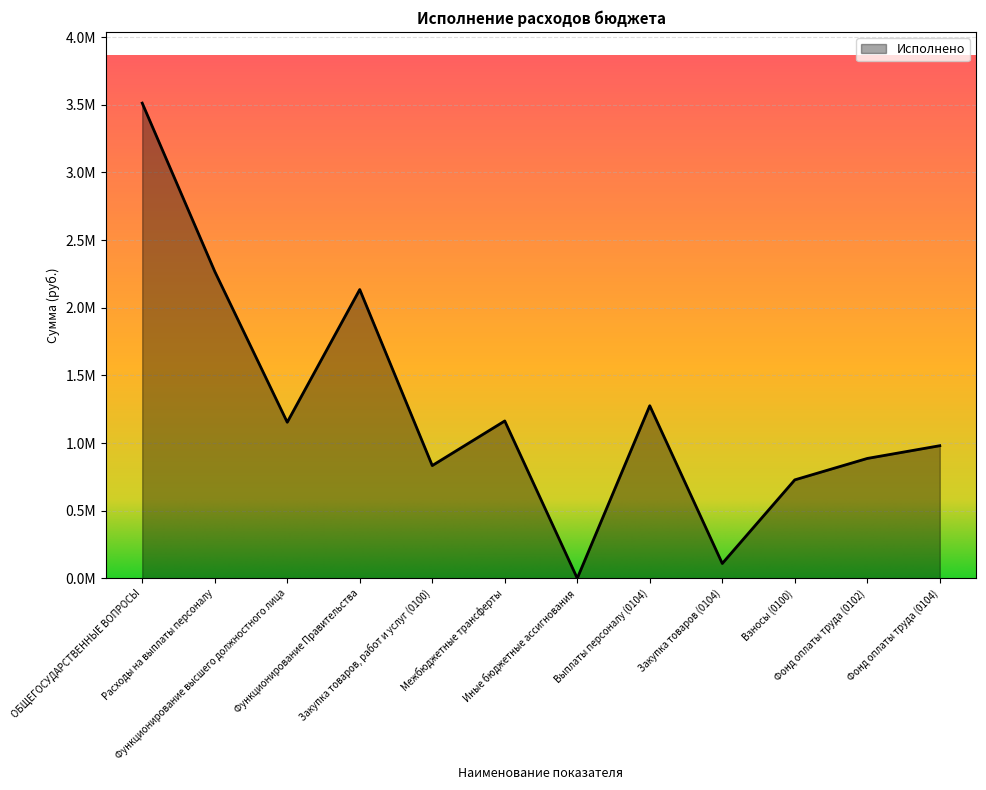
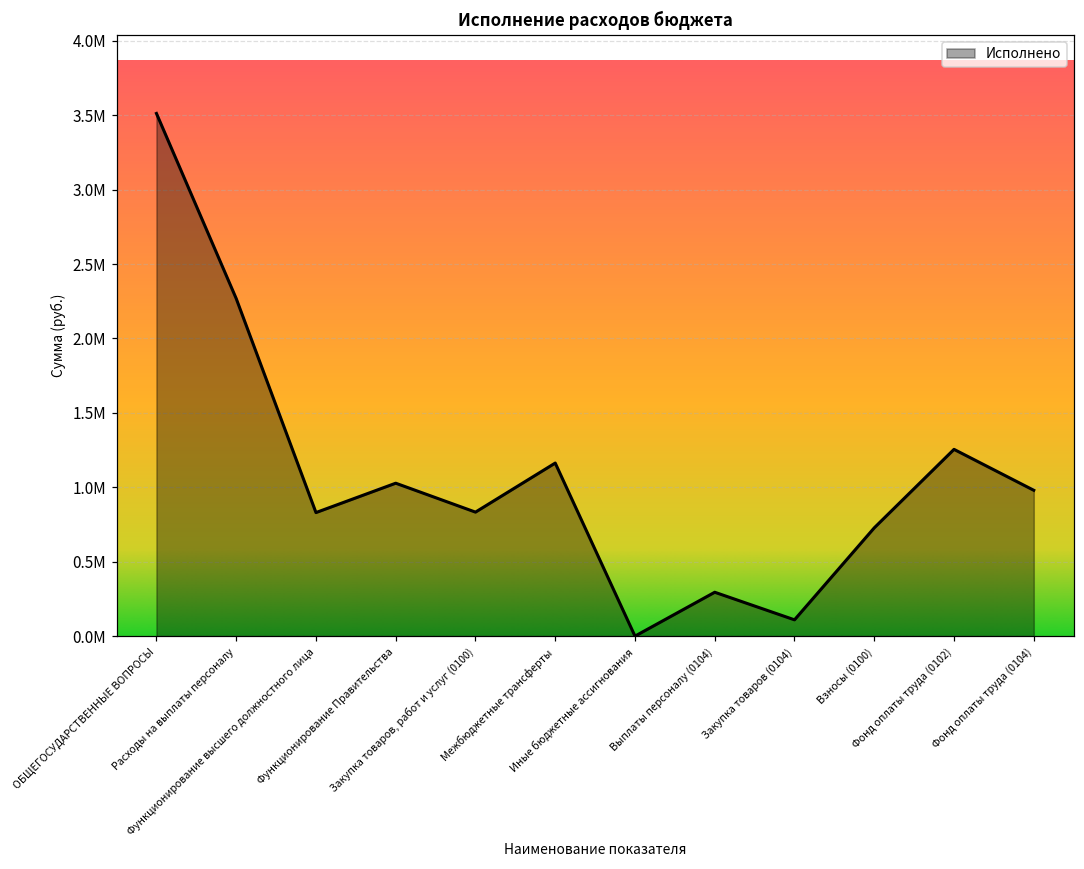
Функционирование высшего должностного лица: 1150000 -> 830000
Функционирование Правительства: 2130000 -> 1030000
Выплаты персоналу (0104): 1280000 -> 300000
Фонд оплаты труда (0102): 890000 -> 1250000
